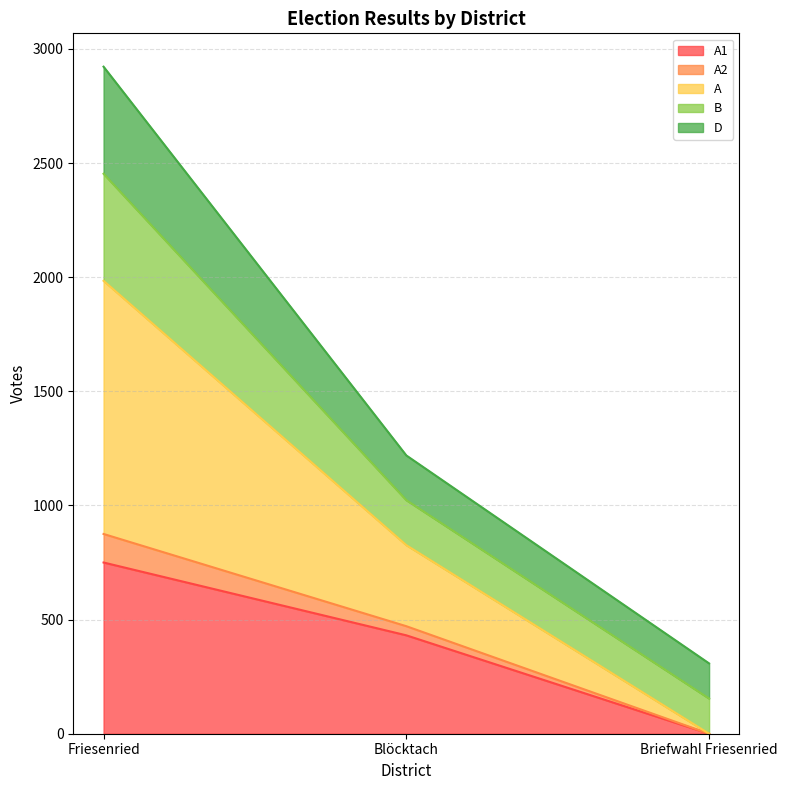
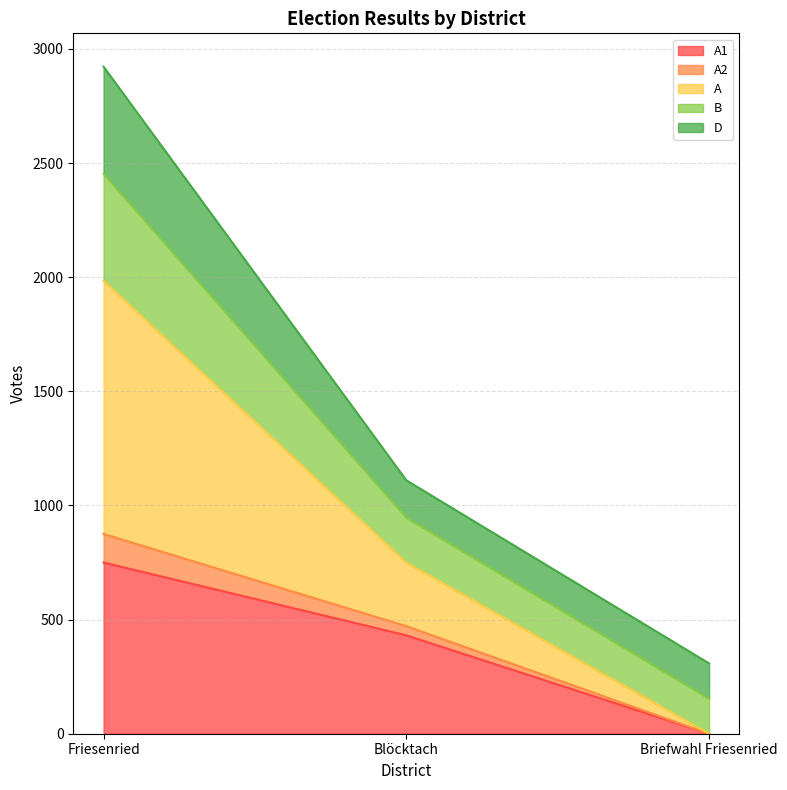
A, Blöcktach: 360 -> 280
D, Blöcktach: 200 -> 160
